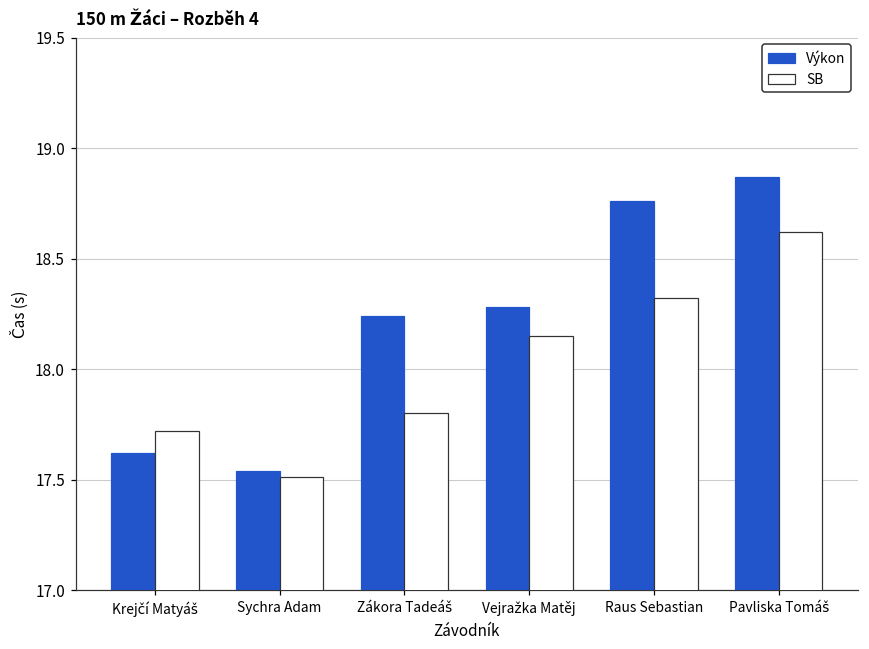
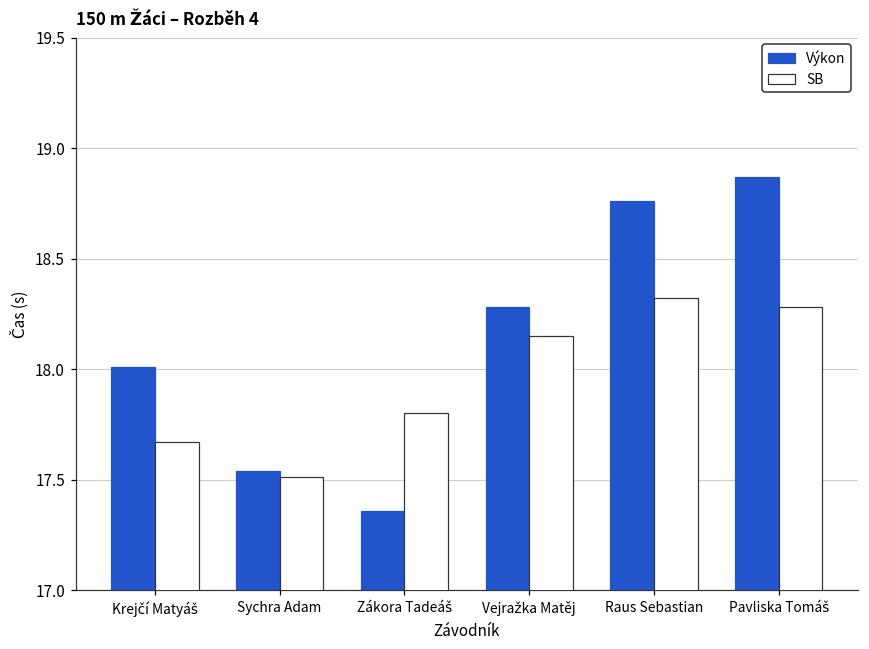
Výkon, Krejčí Matyáš: 17.62 -> 18.01
SB, Krejčí Matyáš: 17.72 -> 17.67
Výkon, Zákora Tadeáš: 18.24 -> 17.36
SB, Pavliska Tomáš: 18.62 -> 18.28
